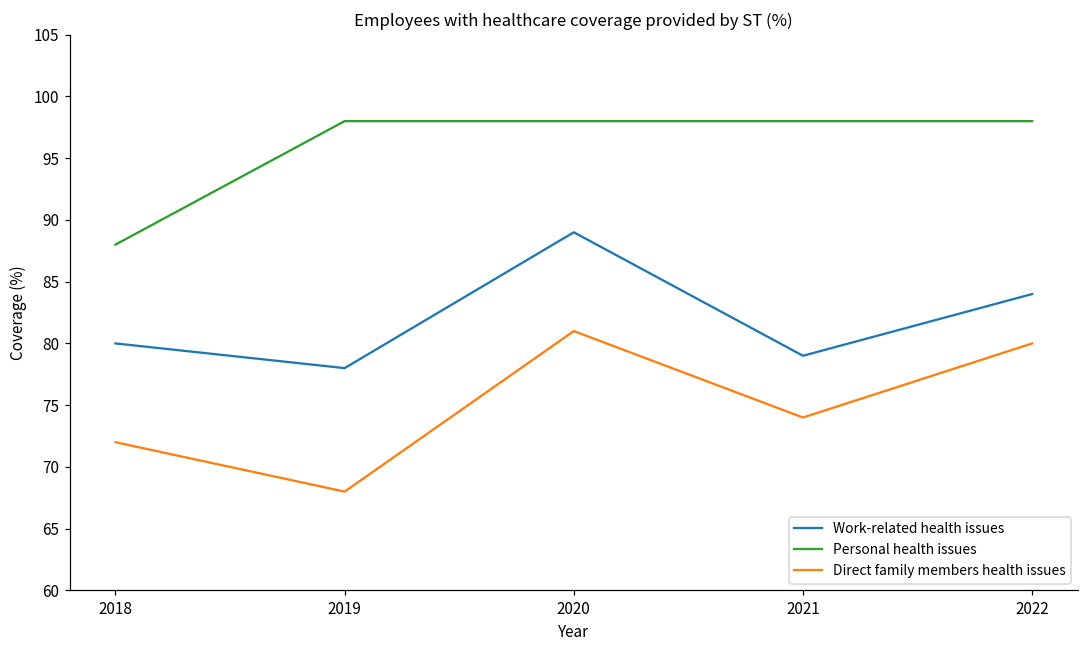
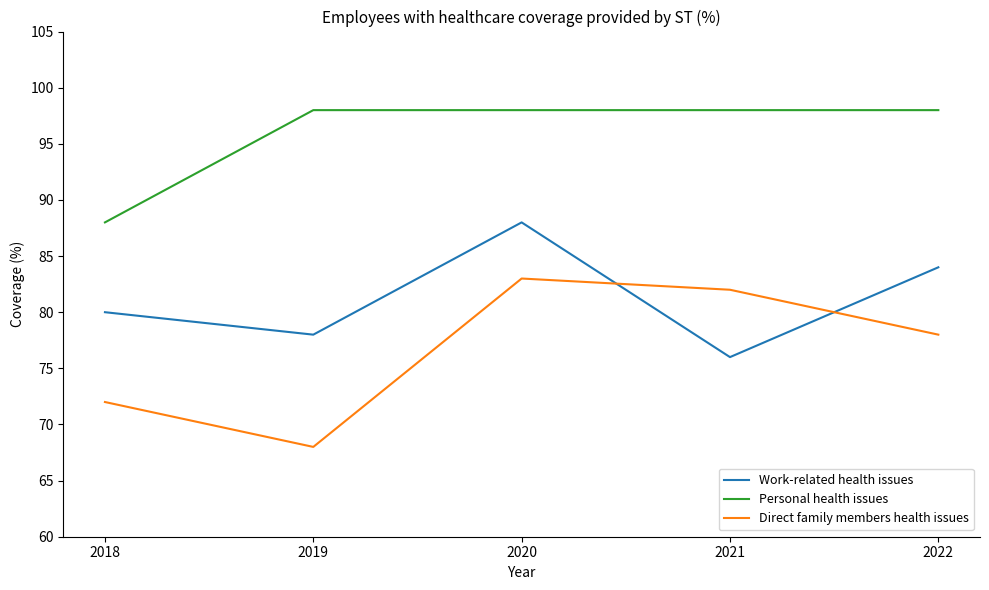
Work-related health issues, 2020: 89 -> 88
Direct family members health issues, 2020: 81 -> 83
Work-related health issues, 2021: 79 -> 76
Direct family members health issues, 2021: 74 -> 82
Direct family members health issues, 2022: 80 -> 78
